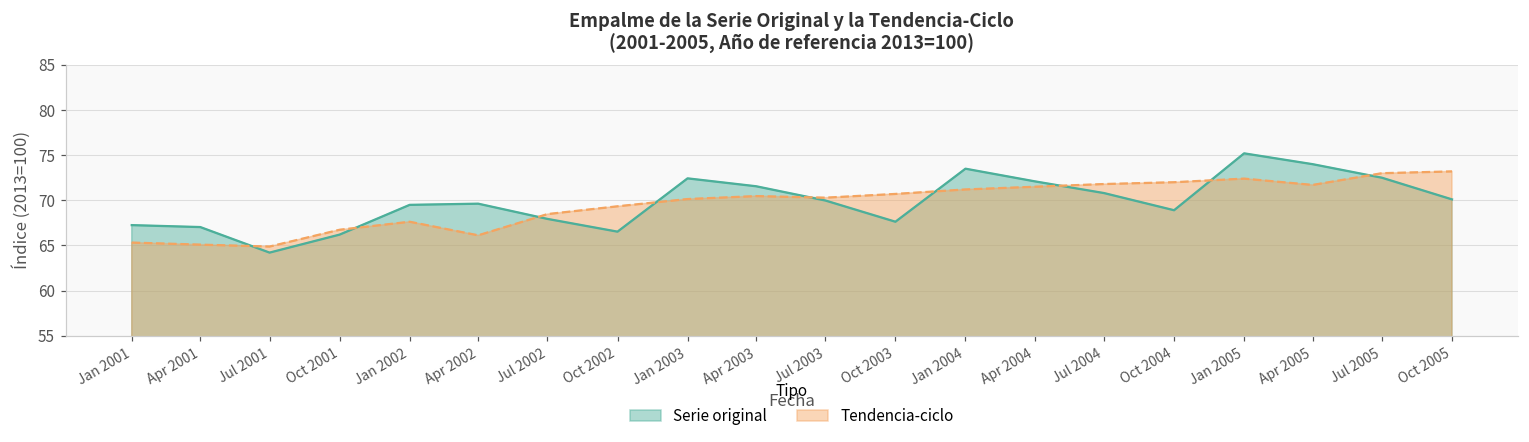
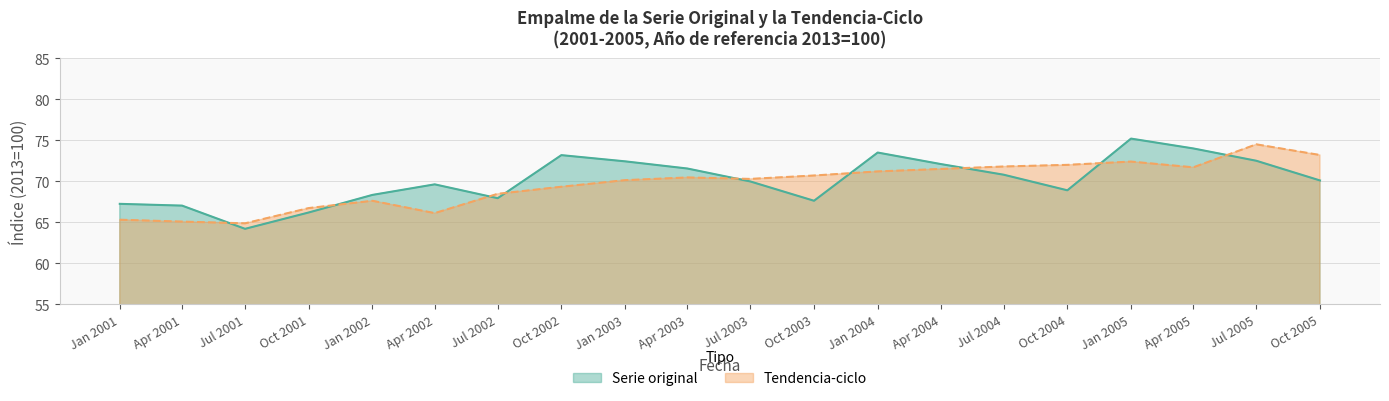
Serie original, Jan 2002: 69 -> 68
Serie original, Oct 2002: 67 -> 73
Tendencia-ciclo, Jul 2005: 73 -> 75
